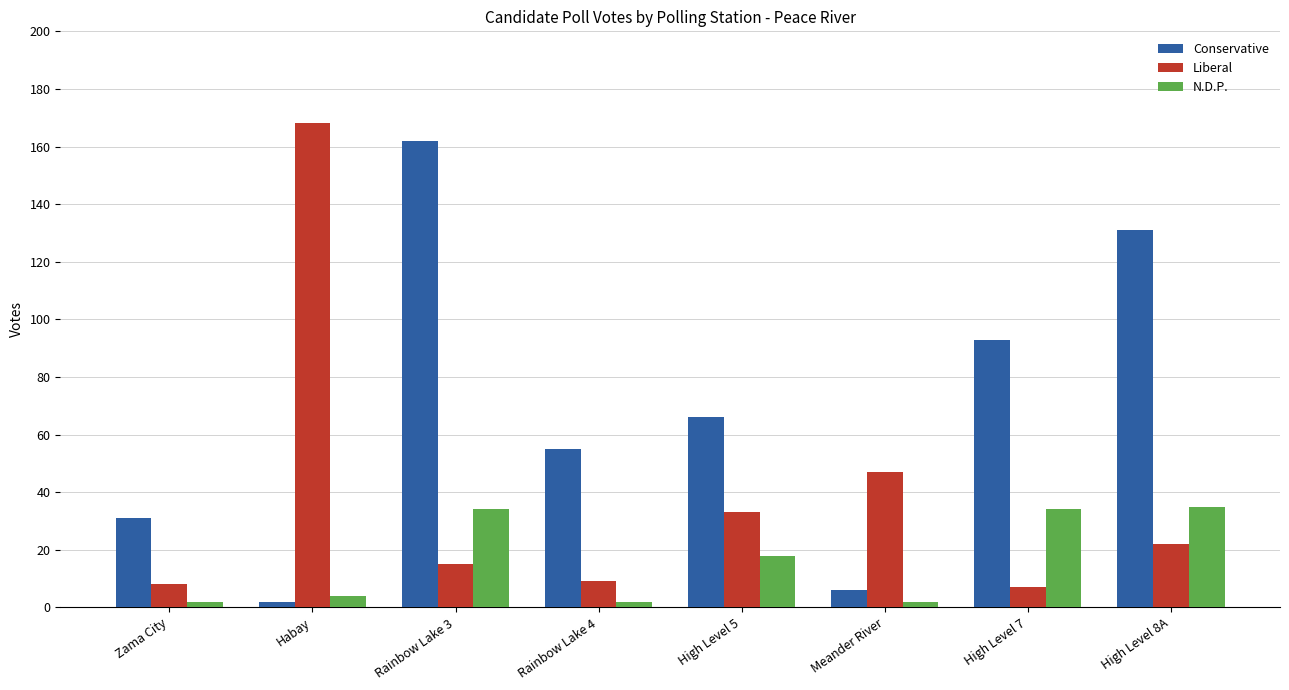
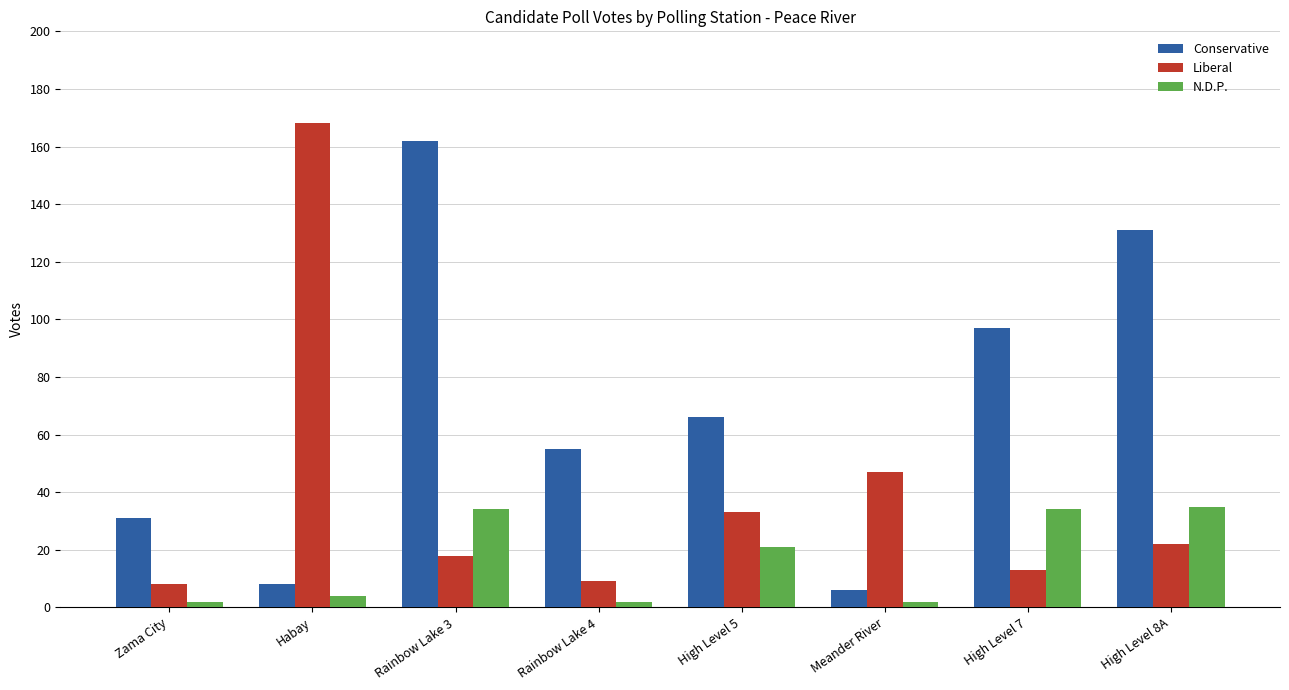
Conservative, Habay: 2 -> 8
Liberal, Rainbow Lake 3: 15 -> 18
N.D.P., High Level 5: 18 -> 21
Conservative, High Level 7: 93 -> 97
Liberal, High Level 7: 7 -> 13
